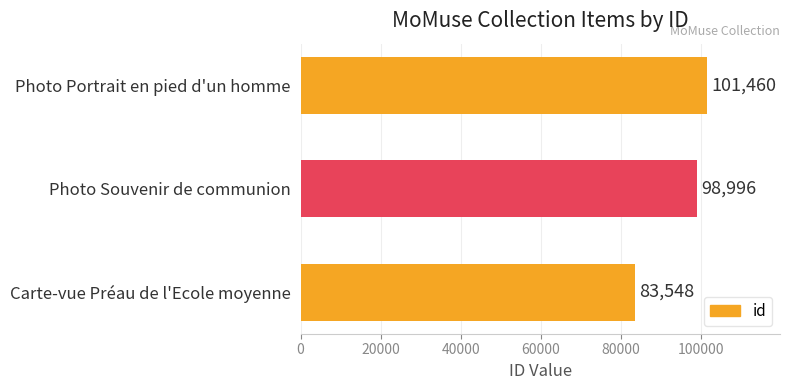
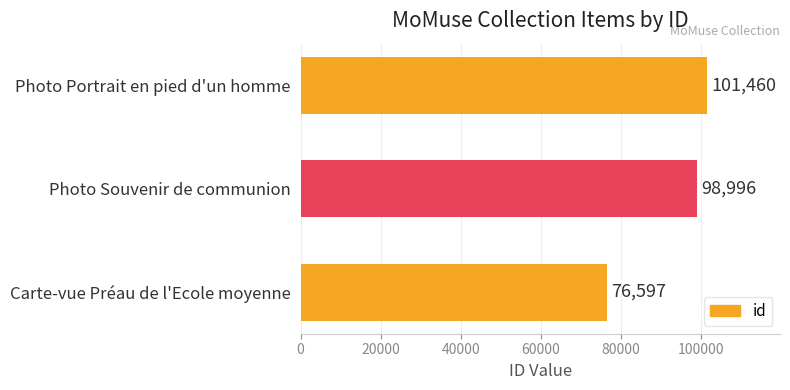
Carte-vue Préau de l'Ecole moyenne: 83,548 -> 76,597
